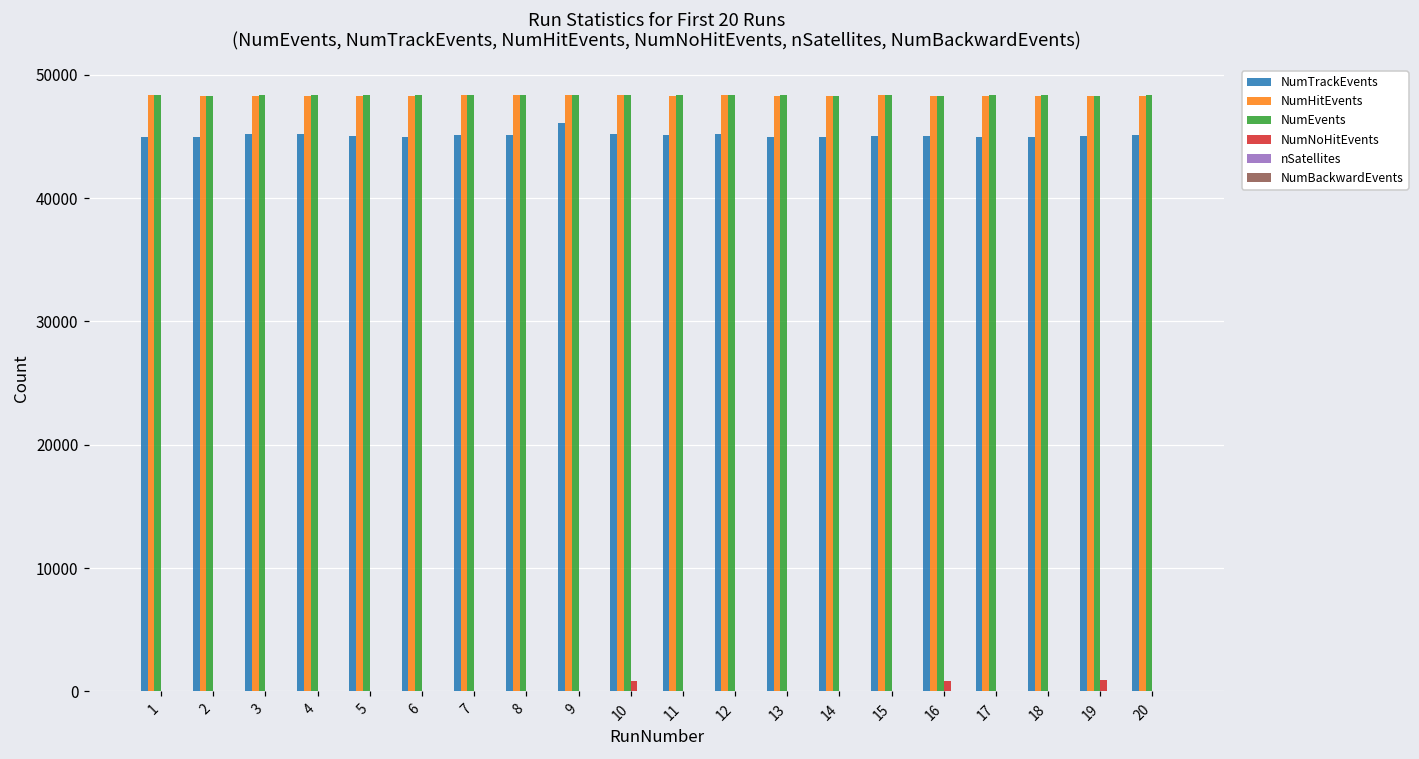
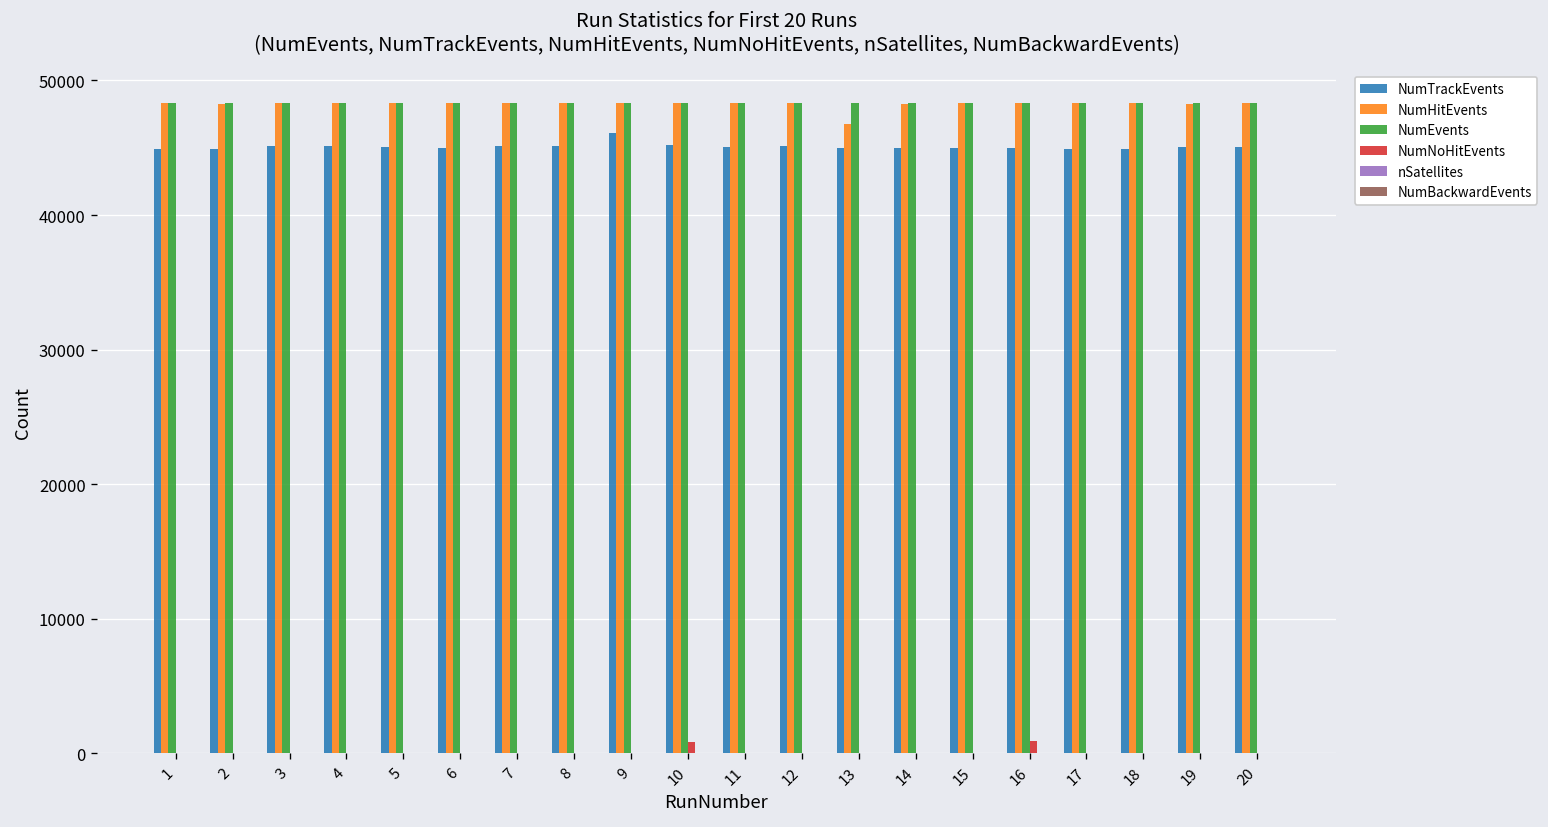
NumHitEvents, 13: 48300 -> 46800
NumNoHitEvents, 19: 1000 -> 0
